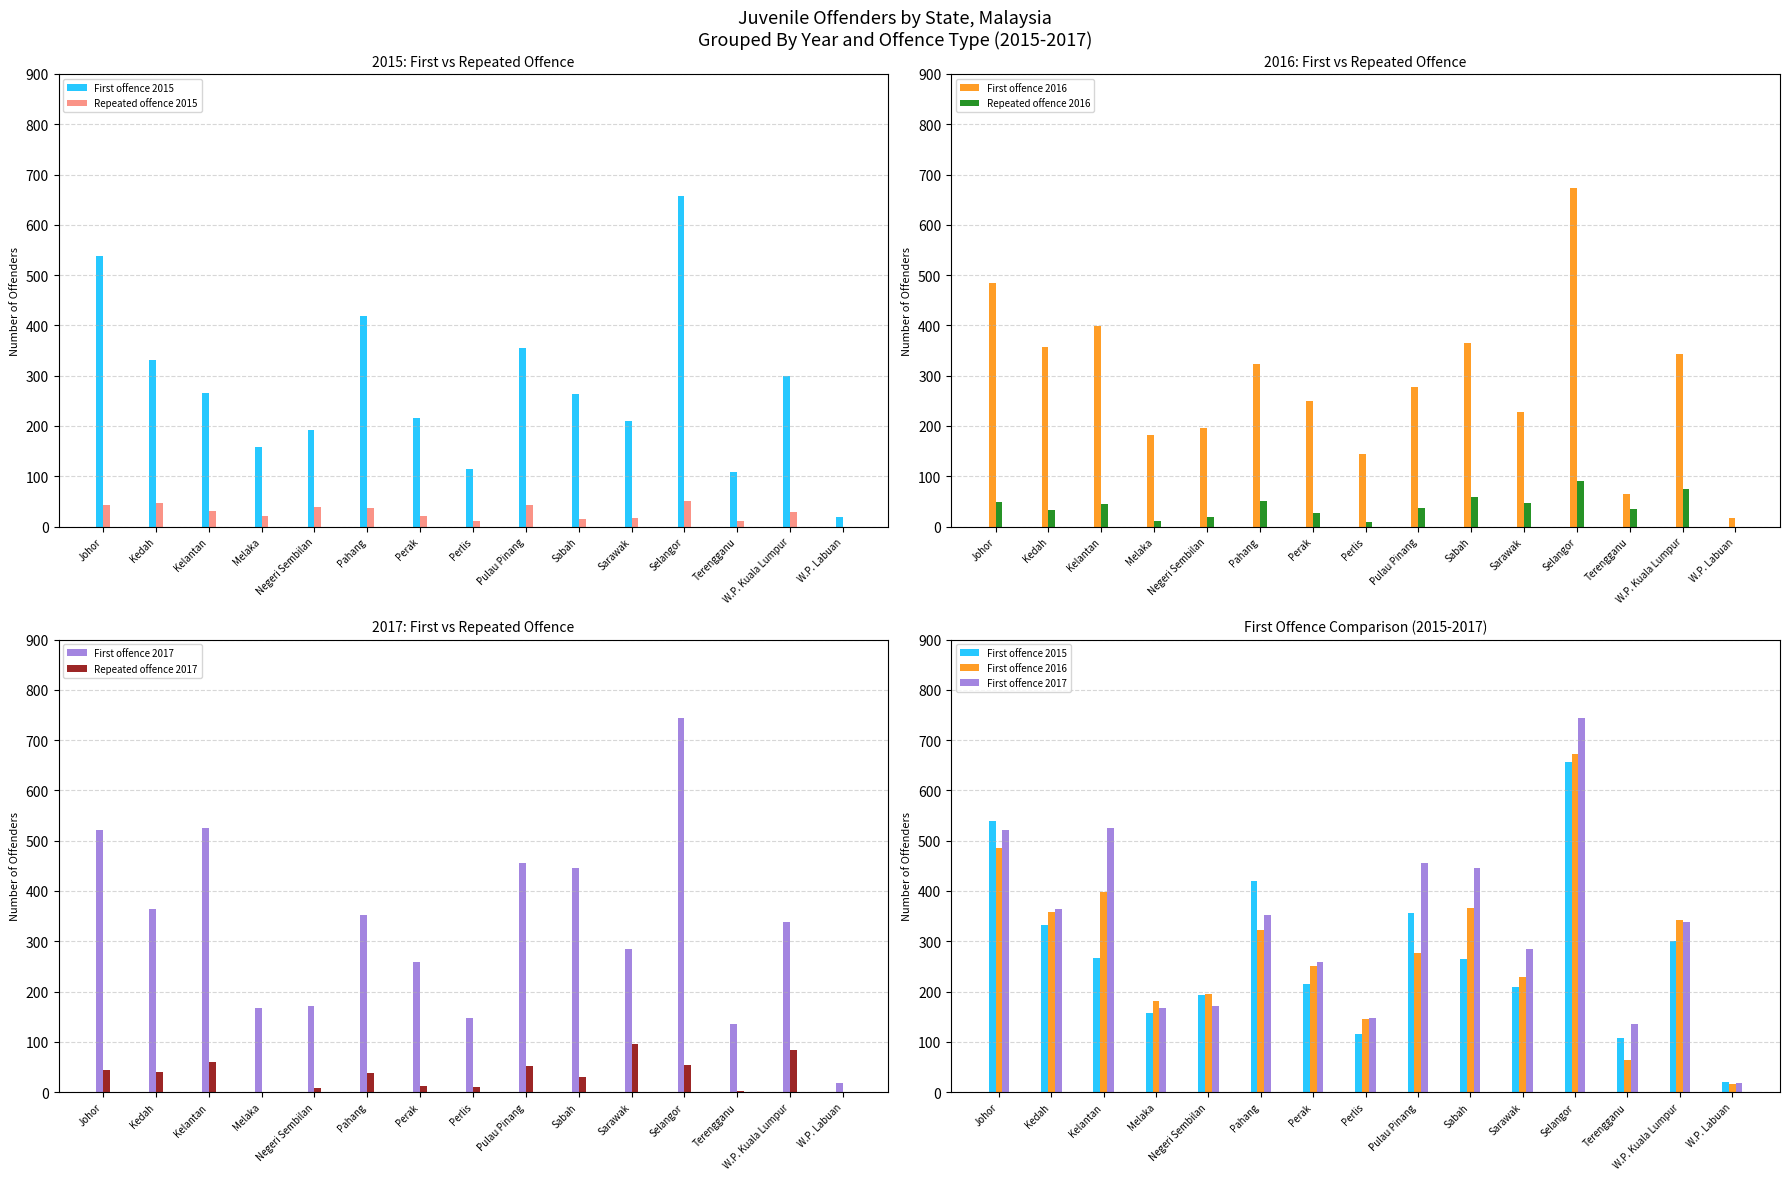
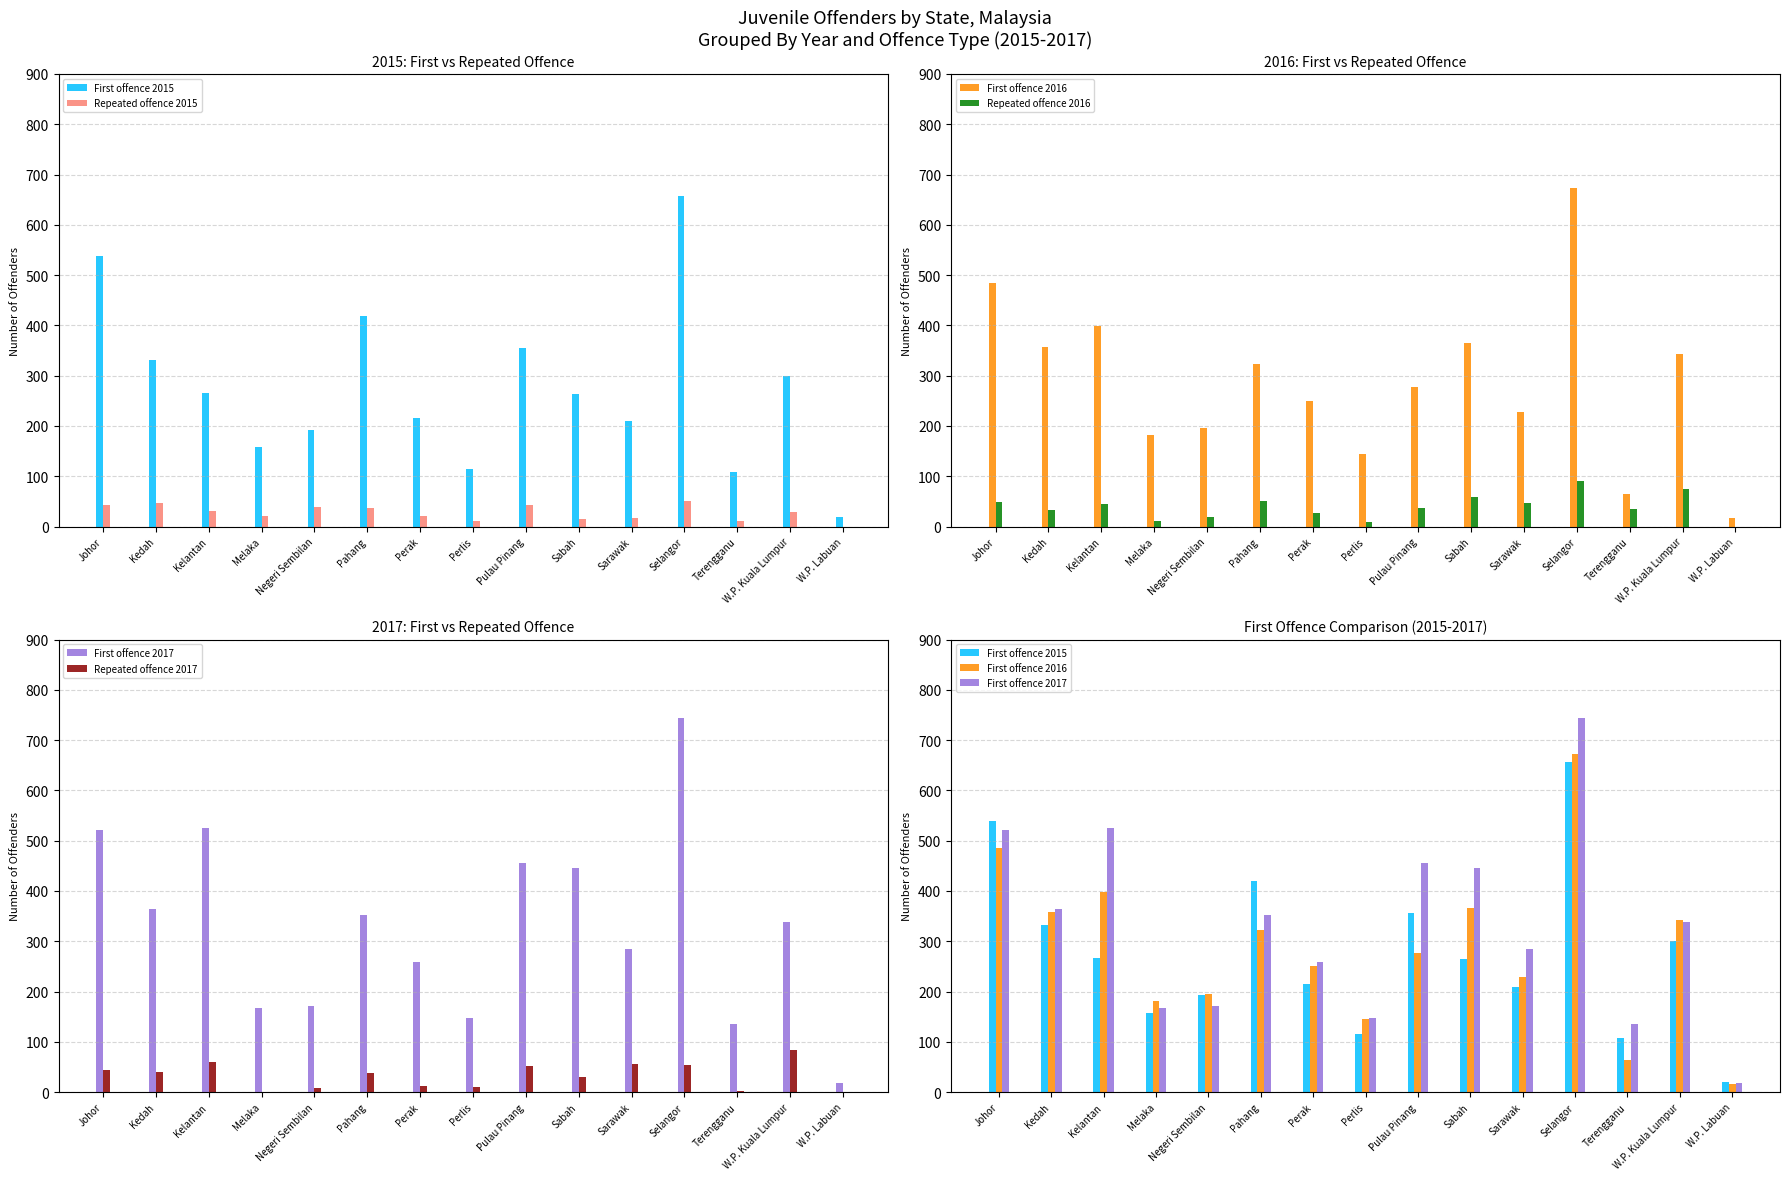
2017: First vs Repeated Offence, Repeated offence 2017, Sarawak: 100 -> 60
